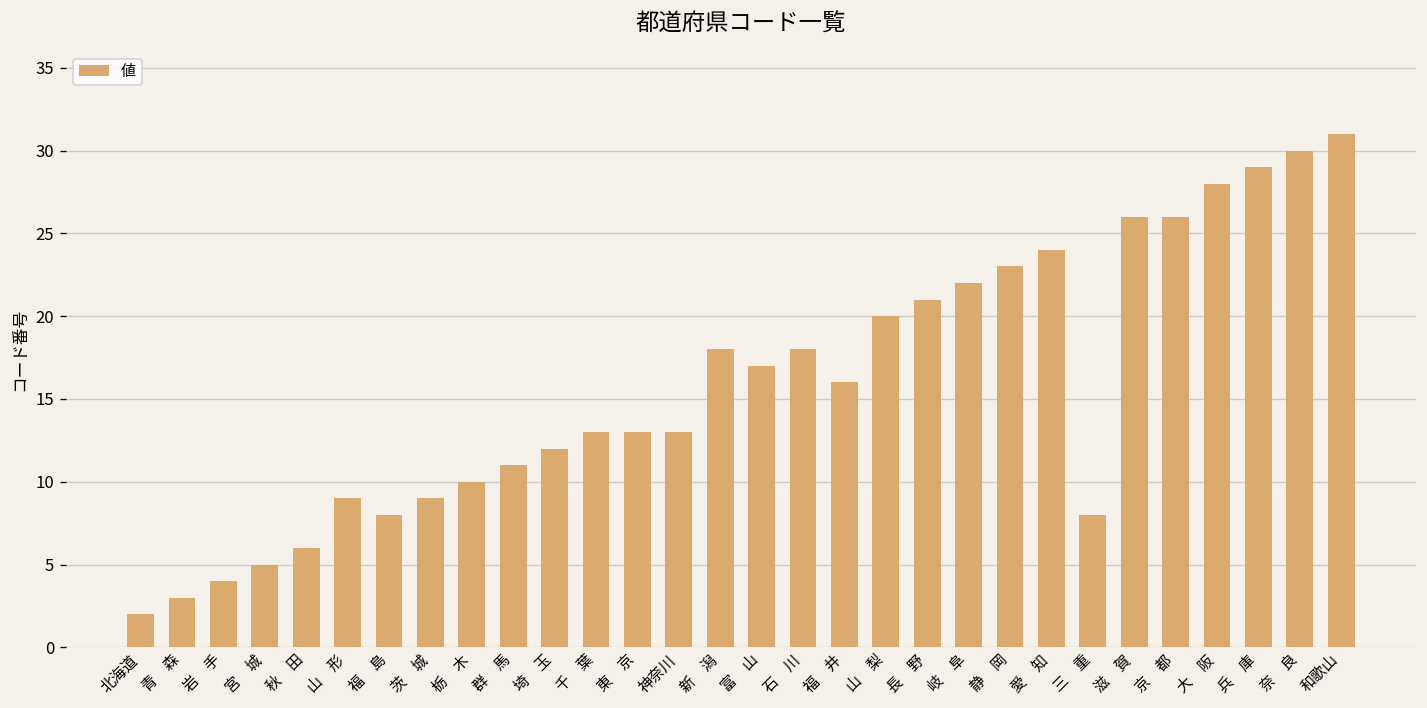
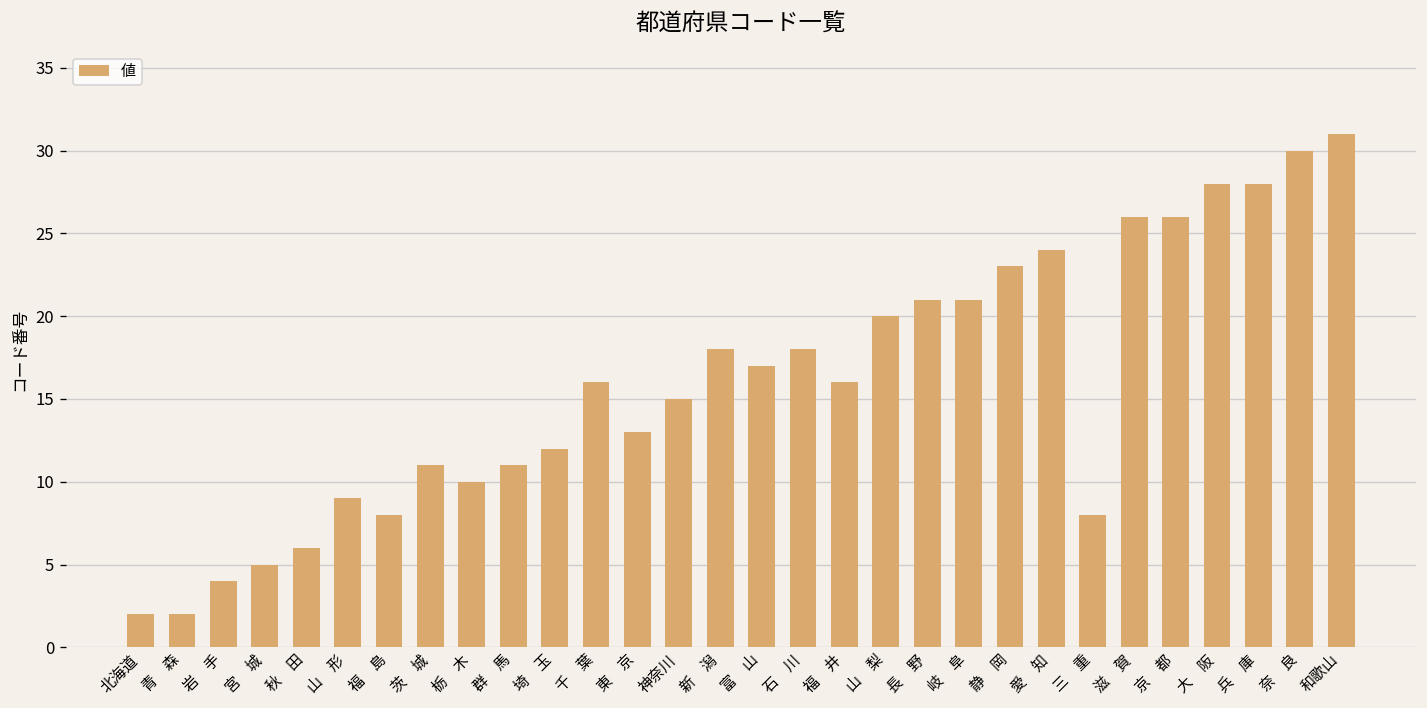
青 森: 3 -> 2
茨 城: 9 -> 11
千 葉: 13 -> 16
神奈川: 13 -> 15
岐 阜: 22 -> 21
兵 庫: 29 -> 28
